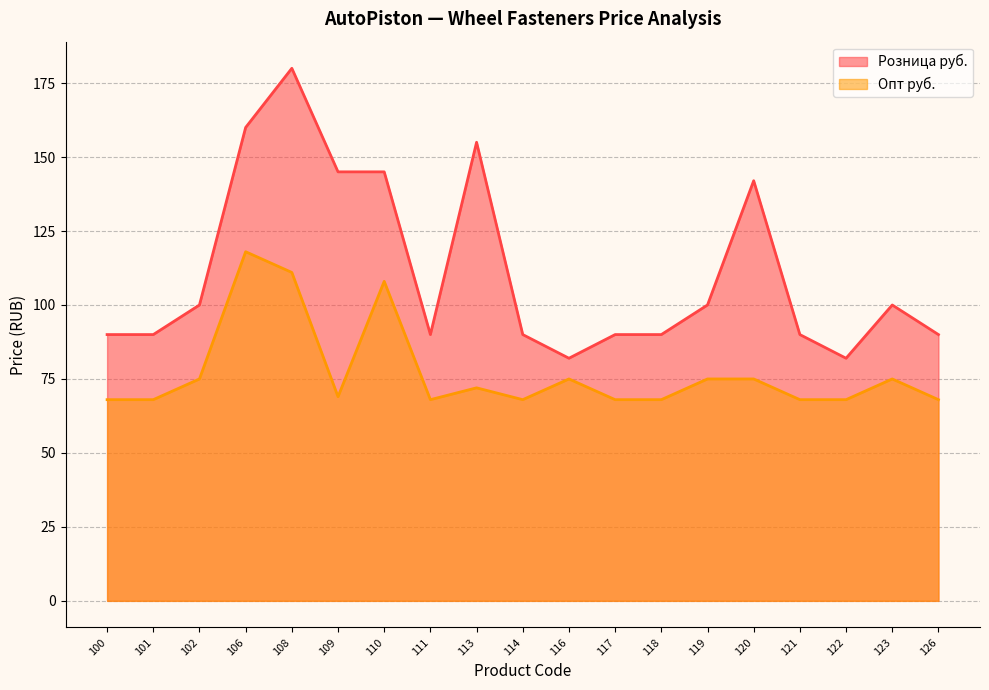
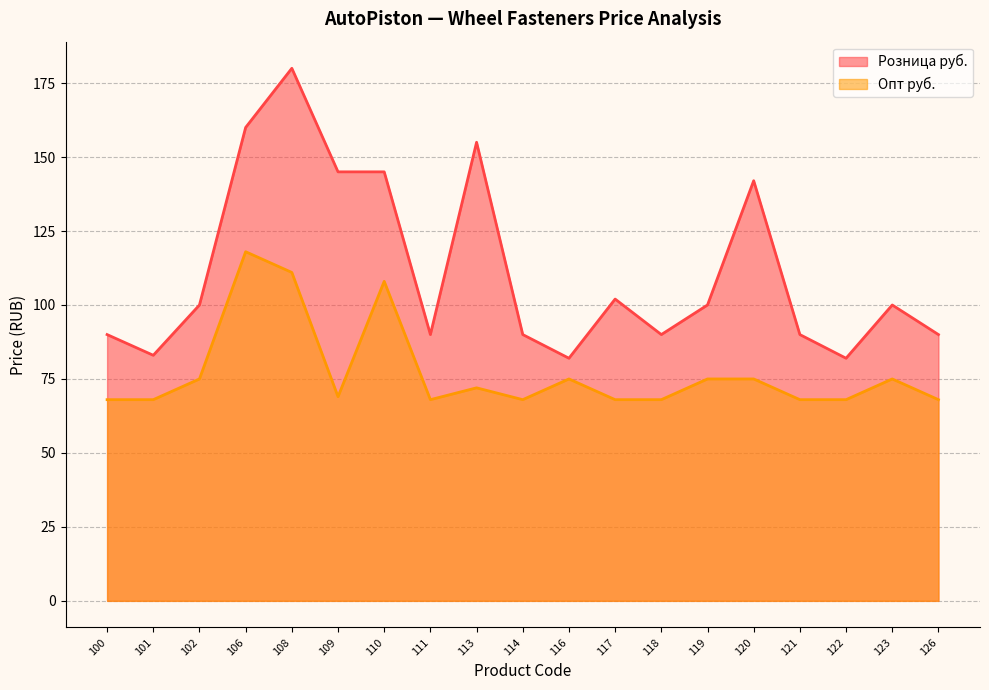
Розница руб., 101: 90 -> 83
Розница руб., 117: 90 -> 102
